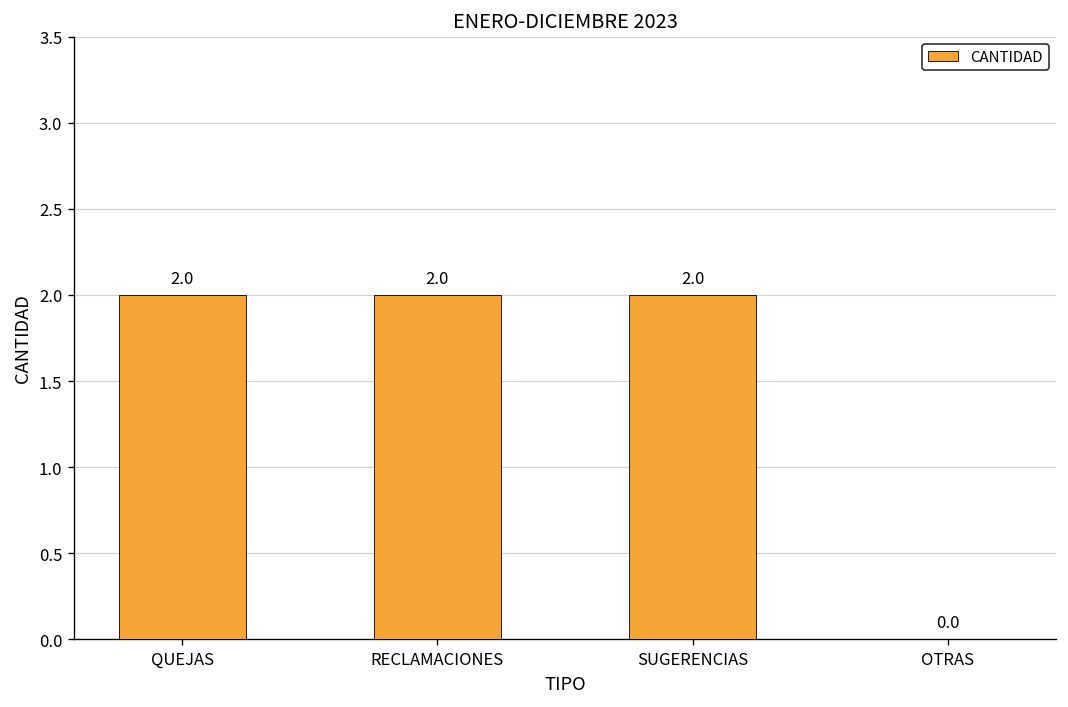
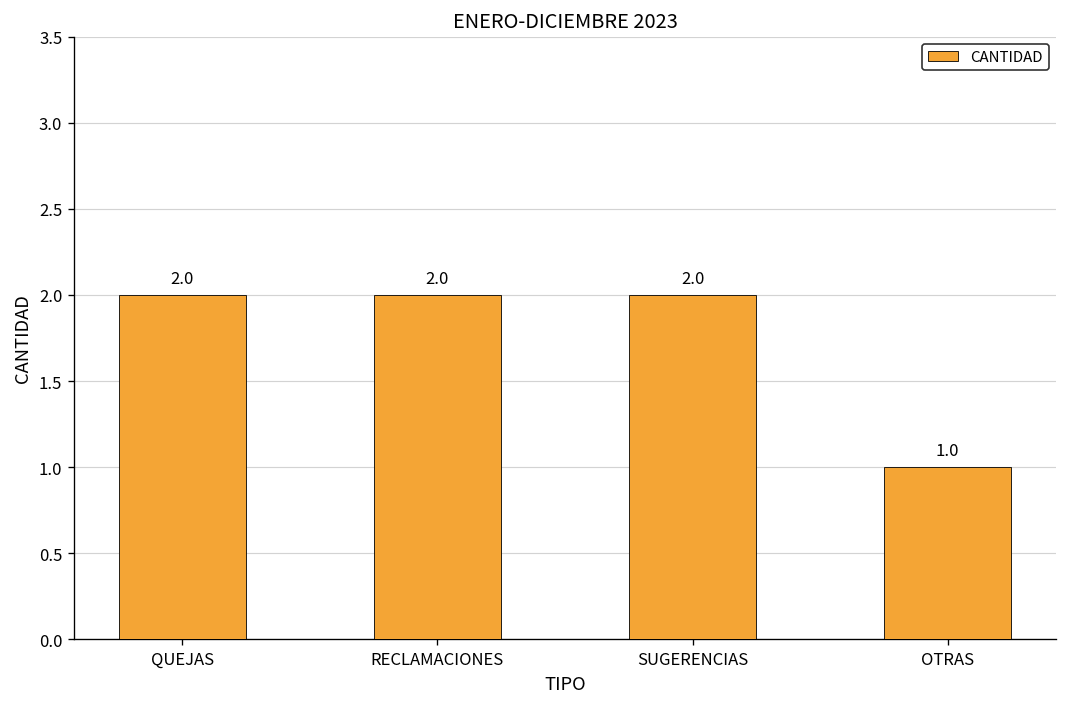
OTRAS: 0.0 -> 1.0
